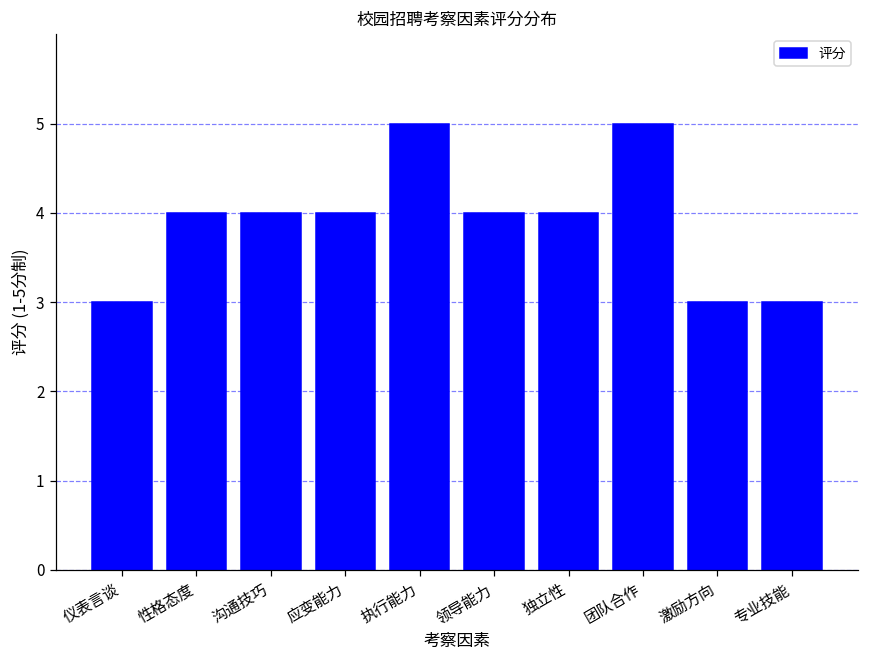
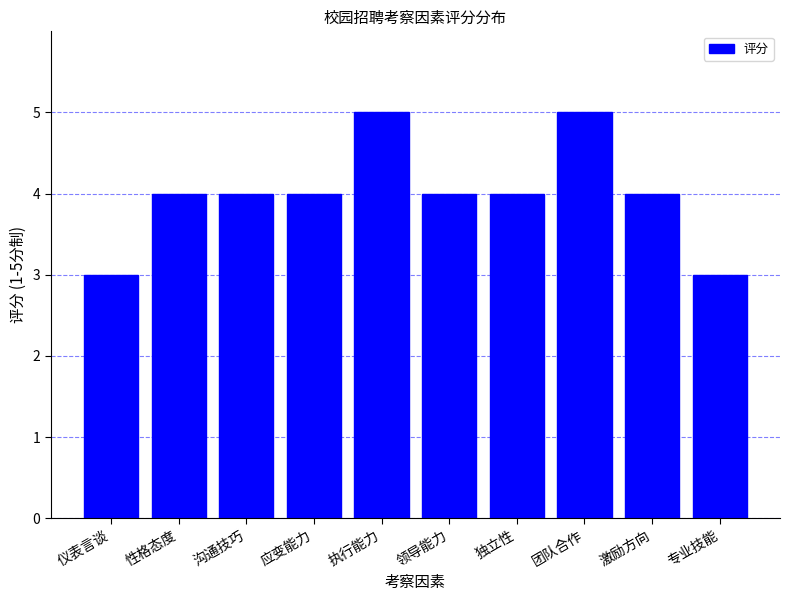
激励方向: 3 -> 4
